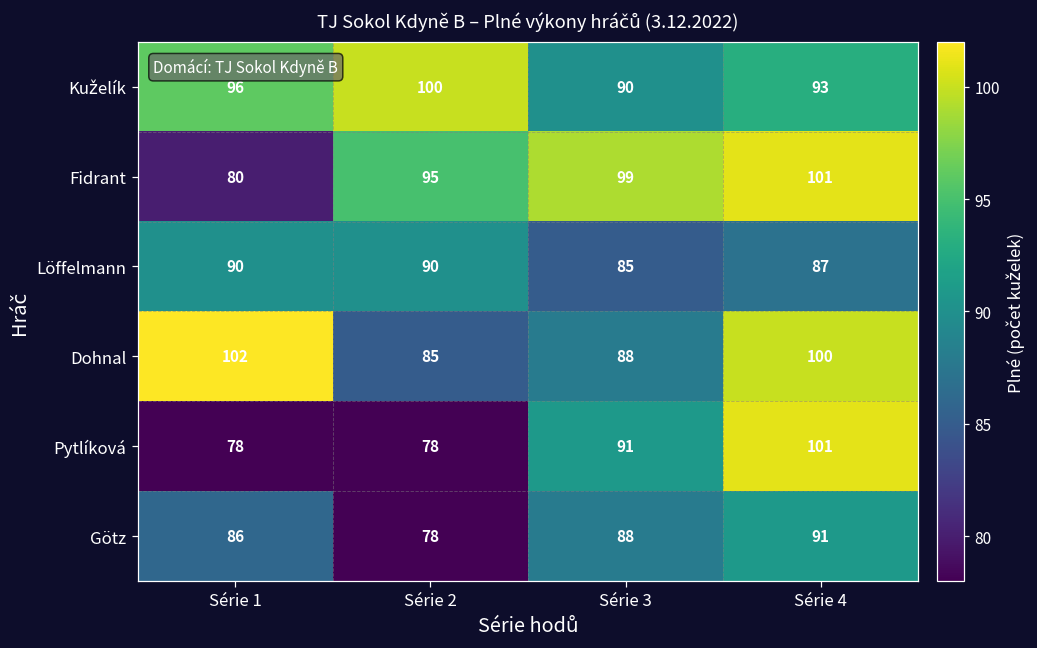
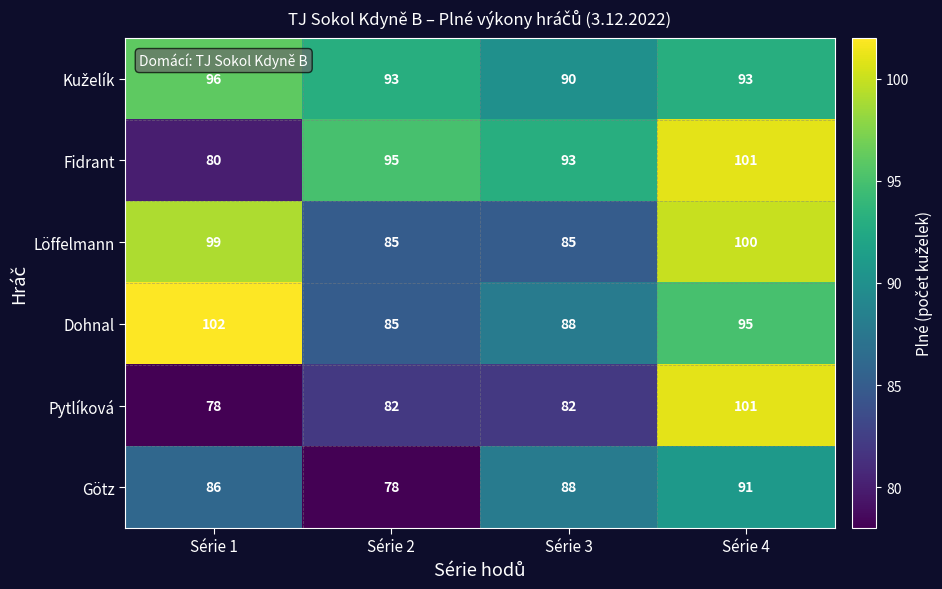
Kuželík, Série 2: 100 -> 93
Fidrant, Série 3: 99 -> 93
Löffelmann, Série 1: 90 -> 99
Löffelmann, Série 2: 90 -> 85
Löffelmann, Série 4: 87 -> 100
Dohnal, Série 4: 100 -> 95
Pytlíková, Série 2: 78 -> 82
Pytlíková, Série 3: 91 -> 82
